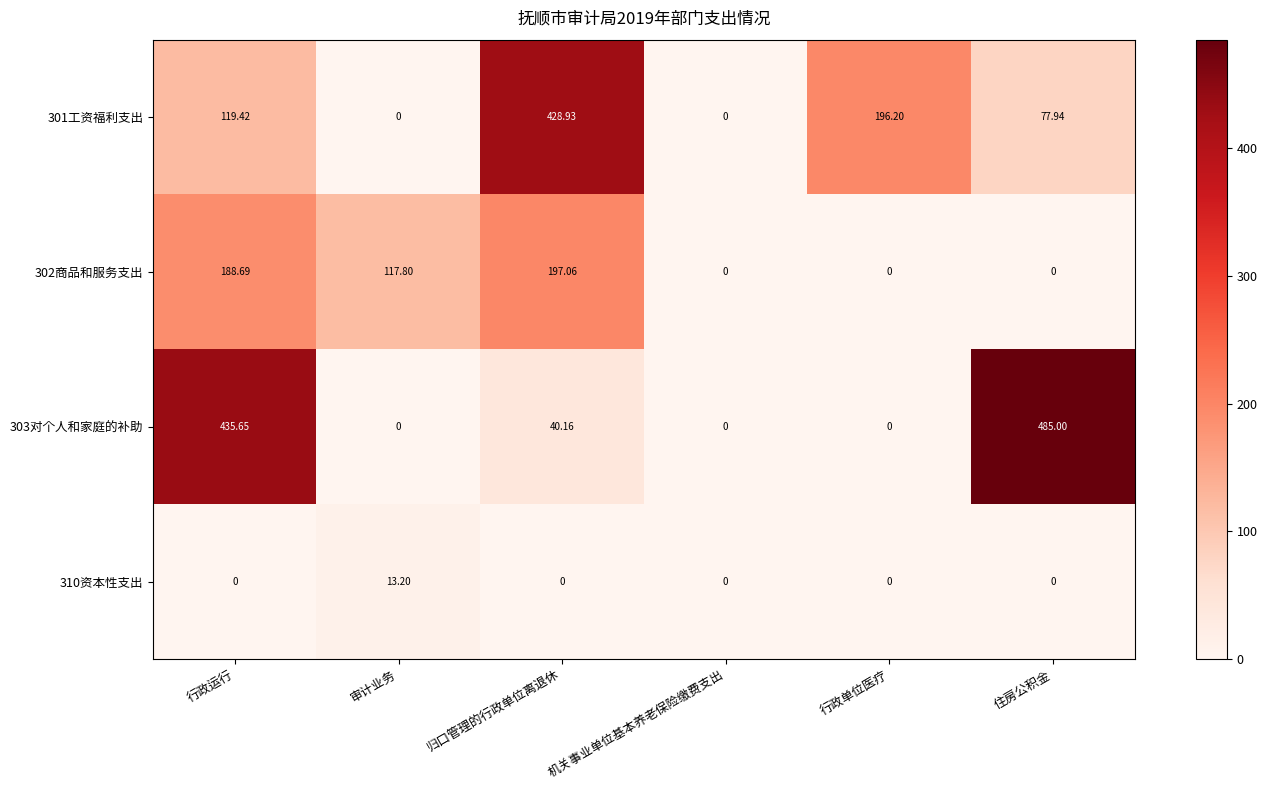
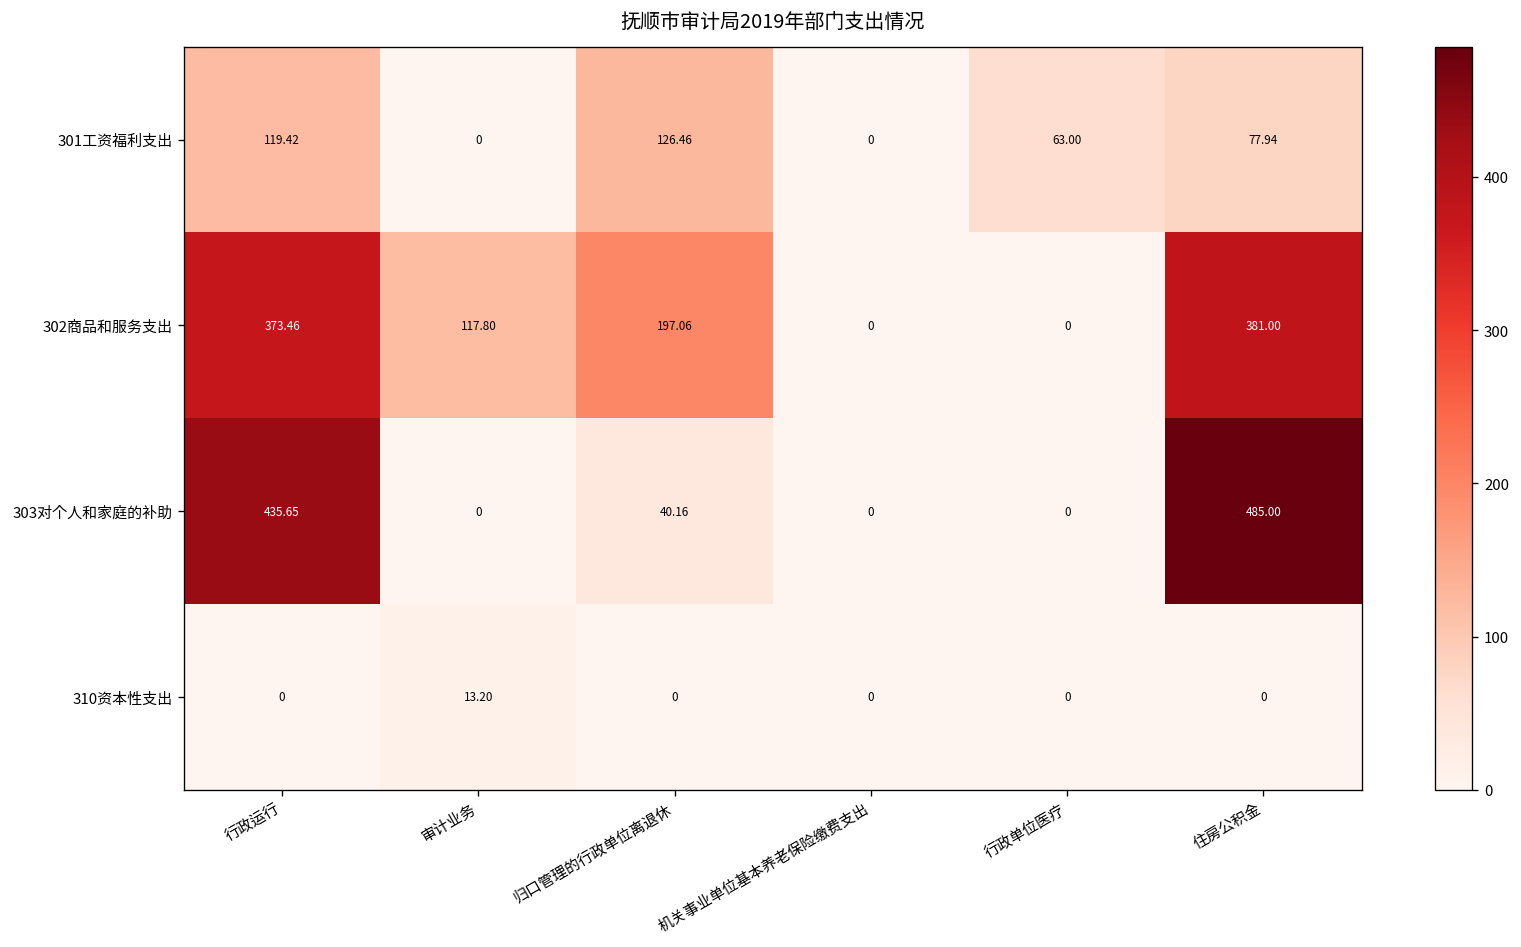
301工资福利支出, 归口管理的行政单位离退休: 428.93 -> 126.46
301工资福利支出, 行政单位医疗: 196.20 -> 63.00
302商品和服务支出, 行政运行: 188.69 -> 373.46
302商品和服务支出, 住房公积金: 0 -> 381.00
